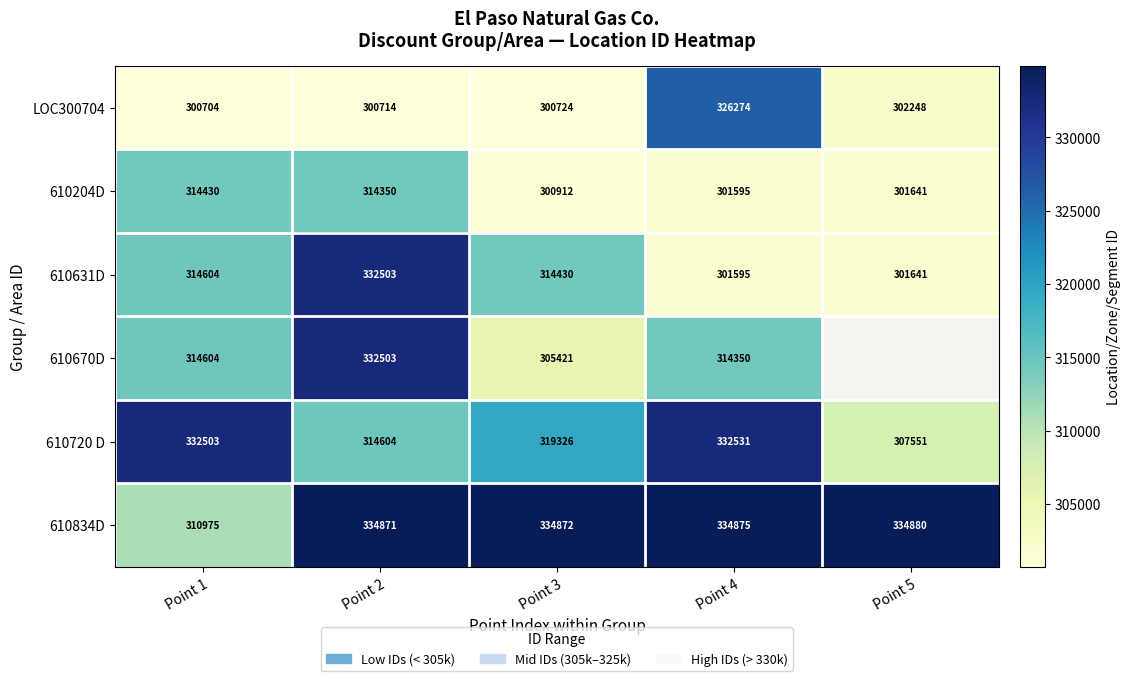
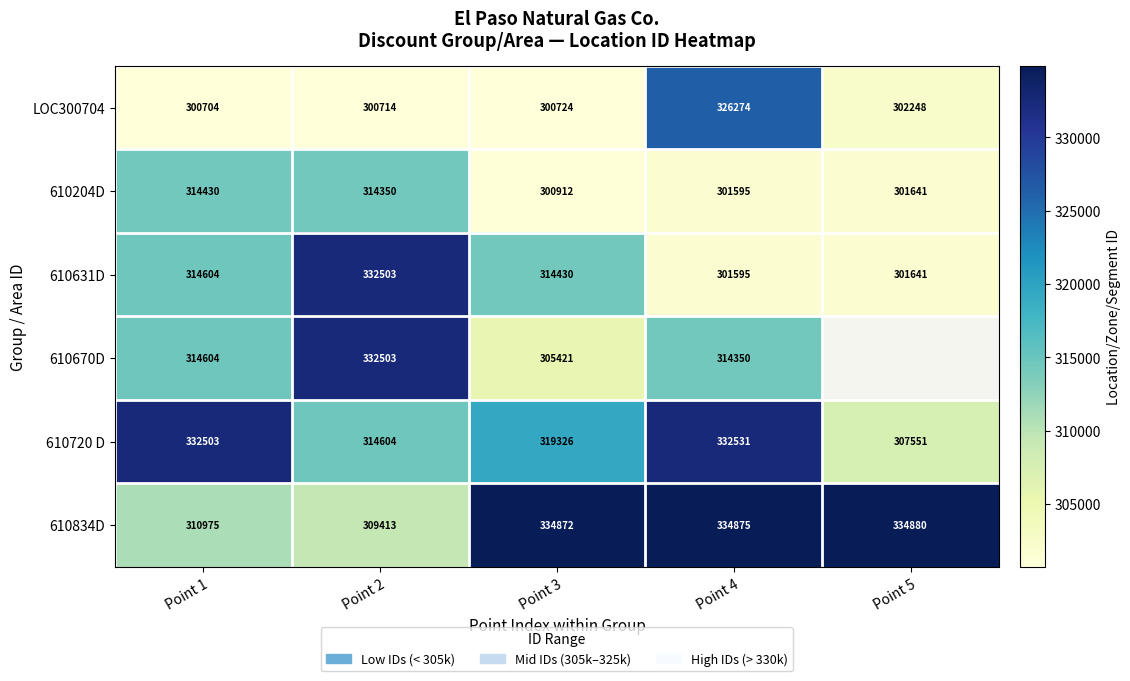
610834D, Point 2: 334871 -> 309413
